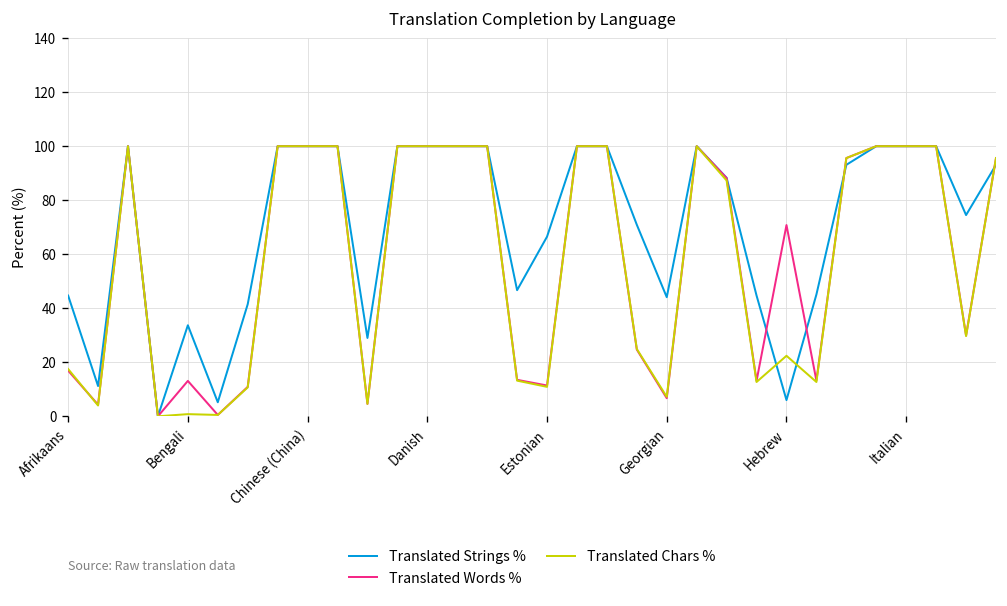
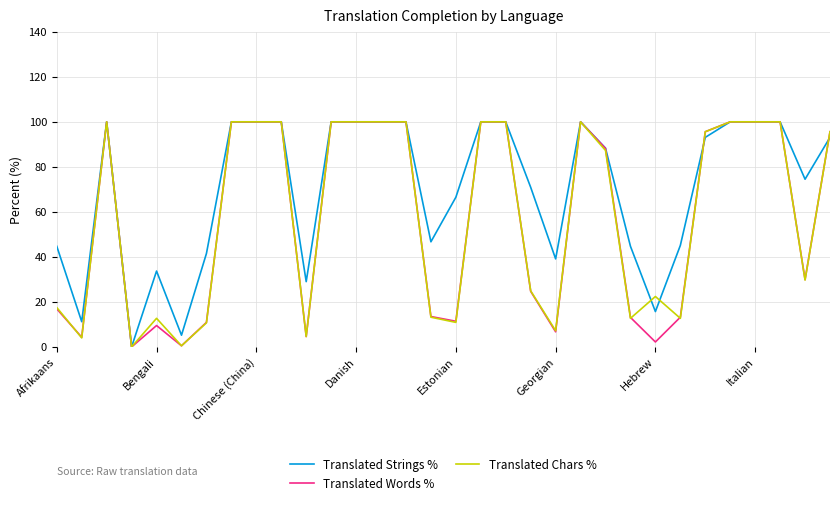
Translated Words %, Bengali: 13 -> 10
Translated Chars %, Bengali: 1 -> 13
Translated Strings %, Georgian: 44 -> 39
Translated Strings %, Hebrew: 6 -> 16
Translated Words %, Hebrew: 71 -> 2
